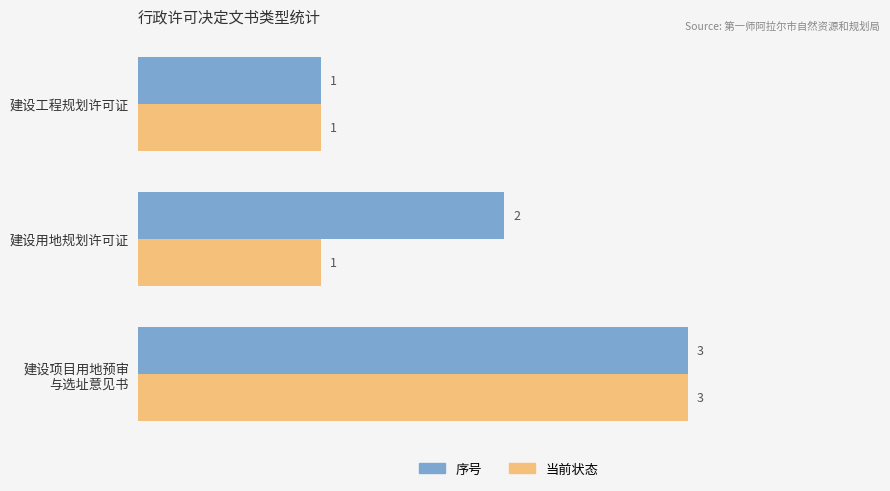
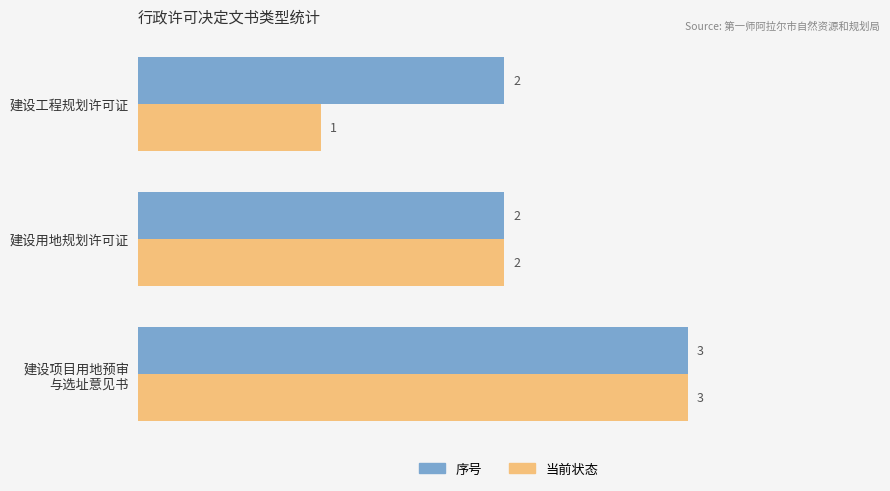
序号, 建设工程规划许可证: 1 -> 2
当前状态, 建设用地规划许可证: 1 -> 2
